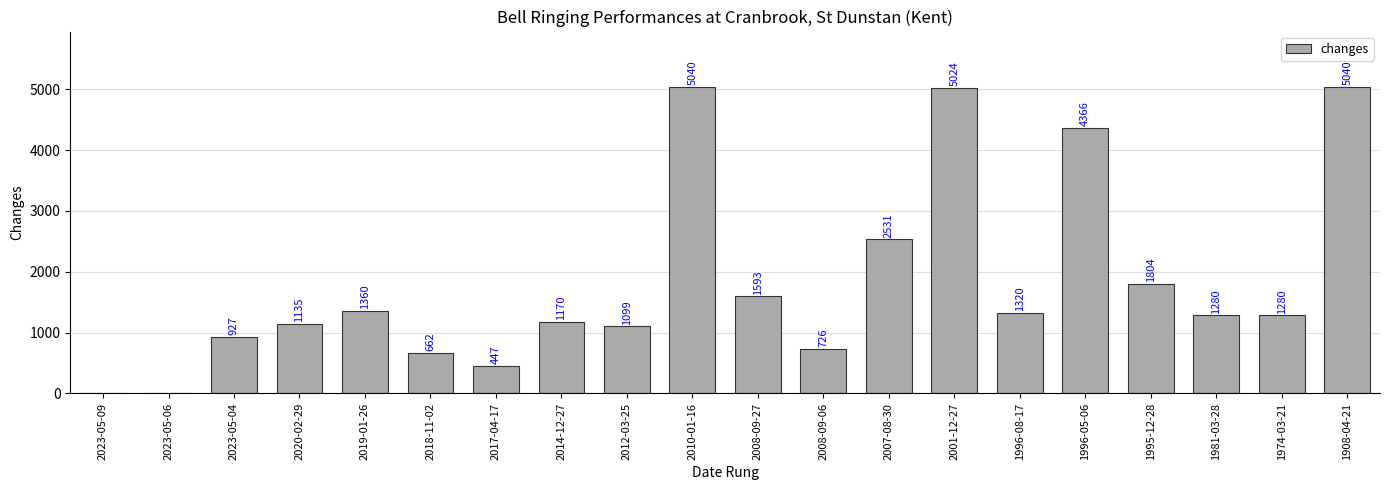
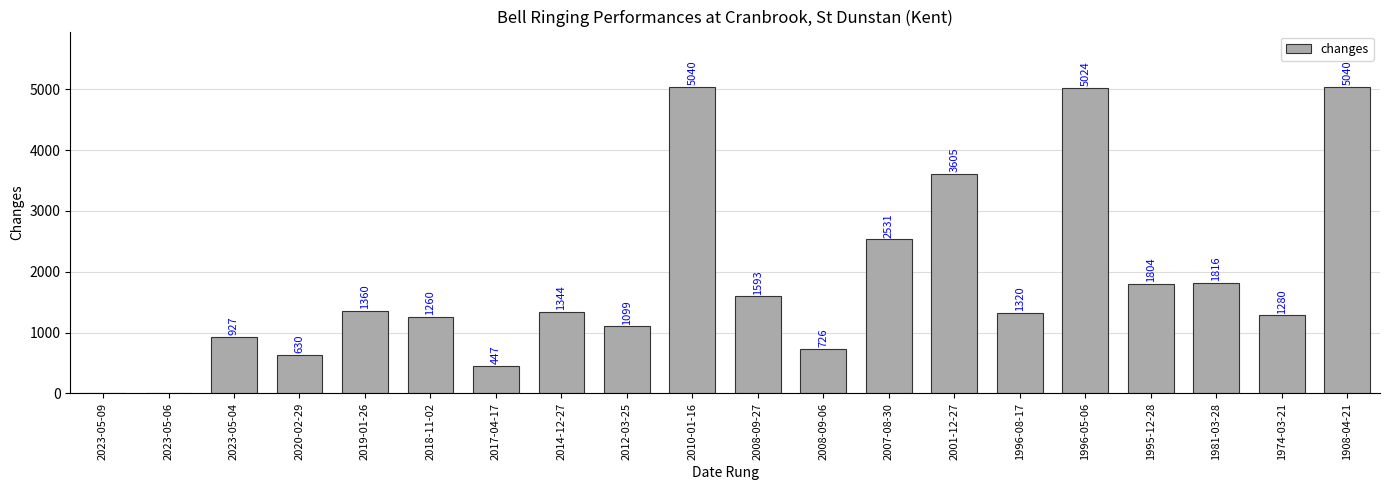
2020-02-29: 1135 -> 630
2018-11-02: 662 -> 1260
2014-12-27: 1170 -> 1344
2001-12-27: 5024 -> 3605
1996-05-06: 4366 -> 5024
1981-03-28: 1280 -> 1816
